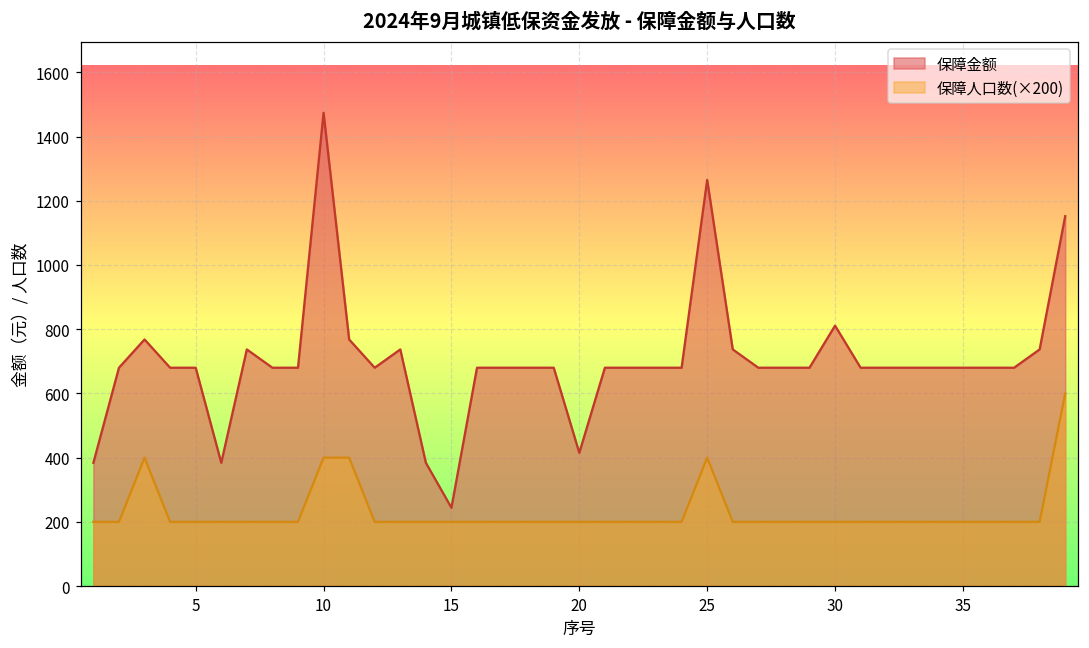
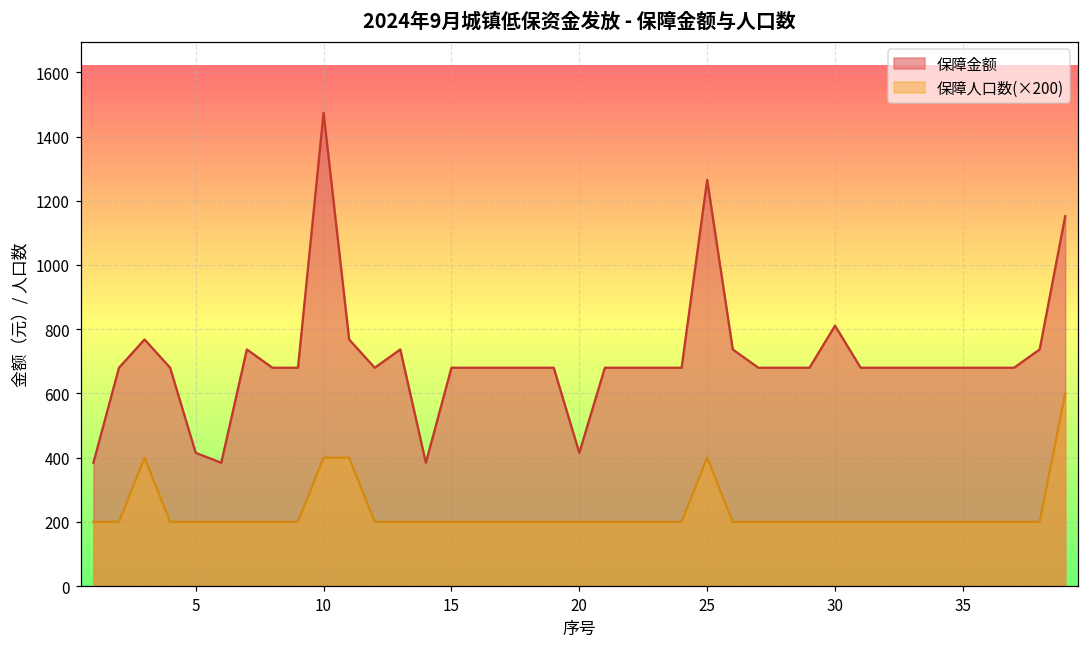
保障金额, 5: 680 -> 420
保障金额, 15: 240 -> 680
